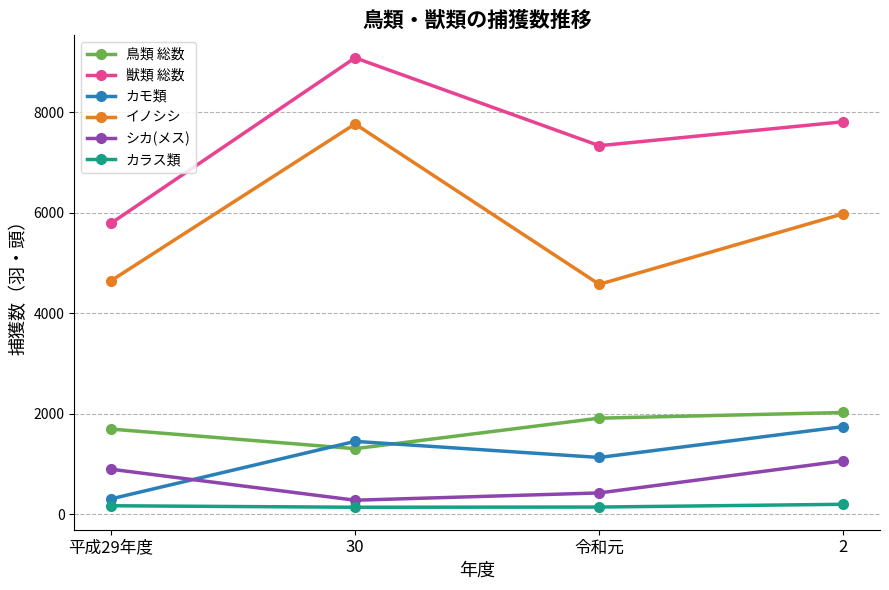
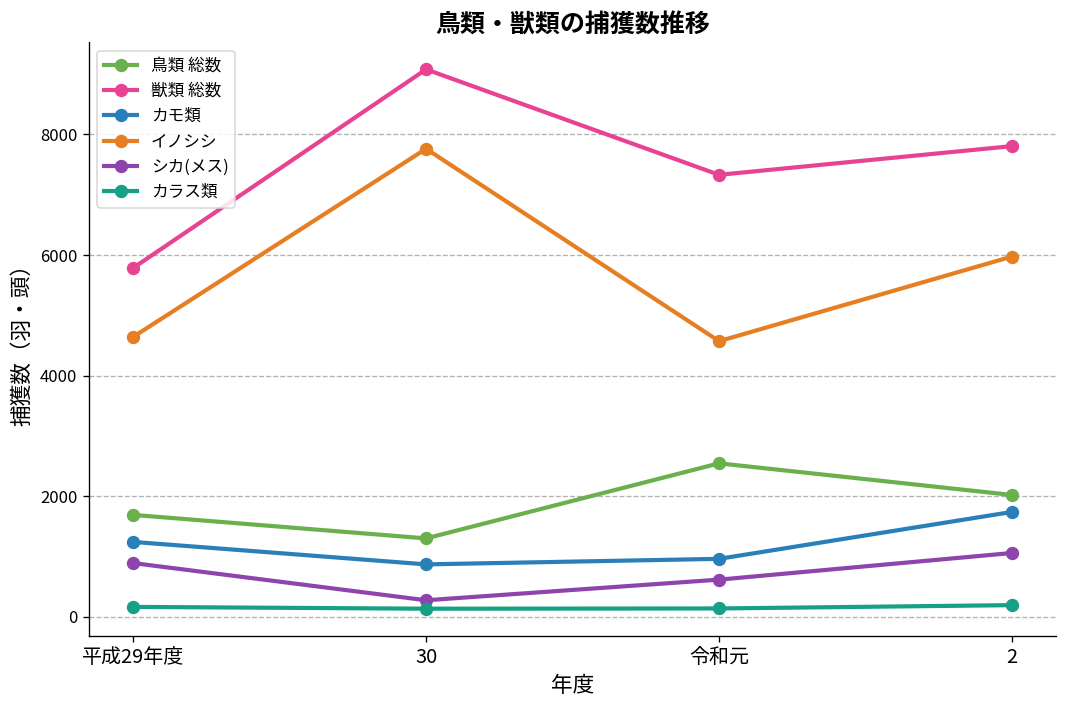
カモ類, 平成29年度: 300 -> 1200
カモ類, 30: 1400 -> 900
鳥類 総数, 令和元: 1900 -> 2500
カモ類, 令和元: 1100 -> 1000
シカ(メス), 令和元: 400 -> 600
